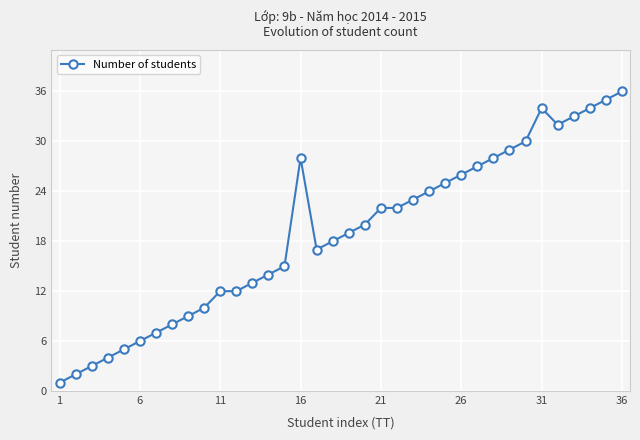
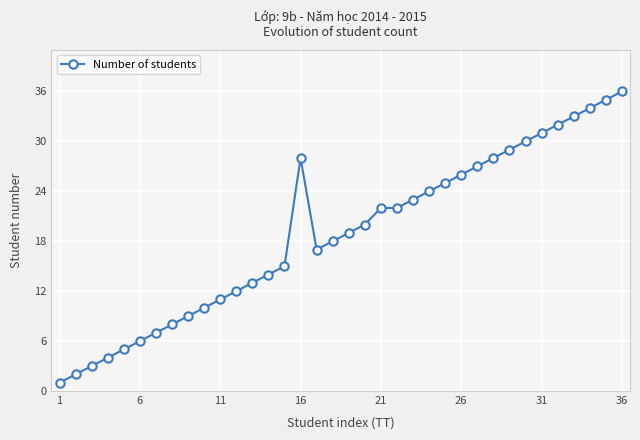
11: 12 -> 11
31: 34 -> 31
